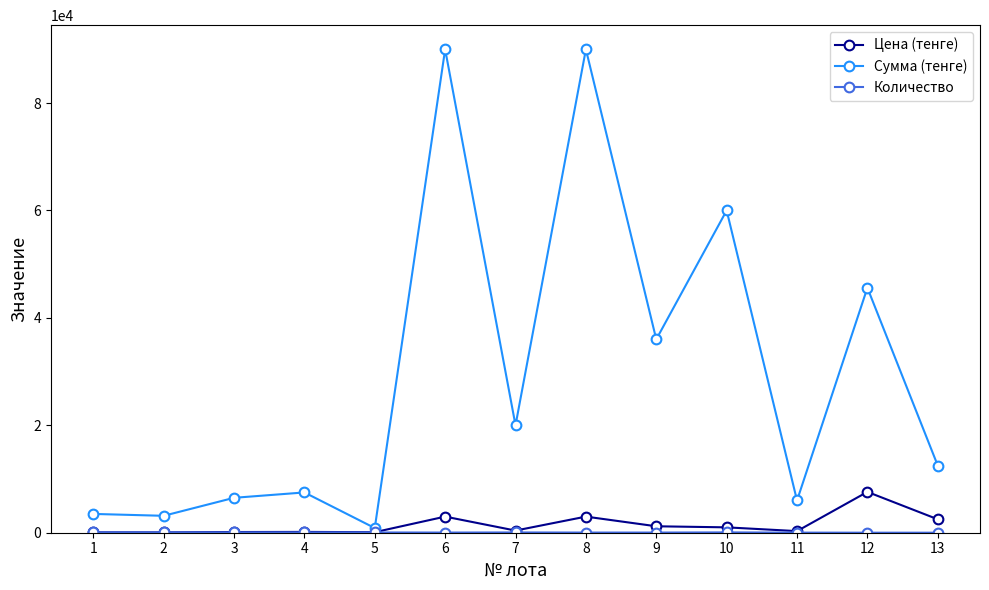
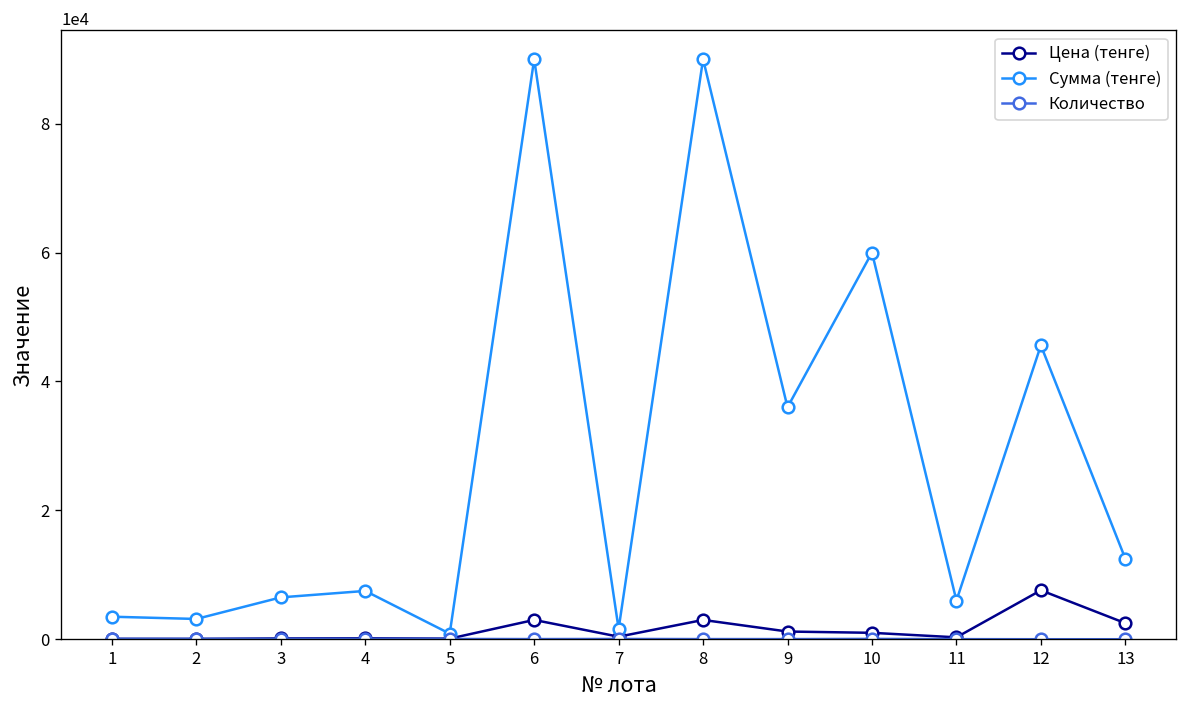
Сумма (тенге), 7: 20000 -> 2000
